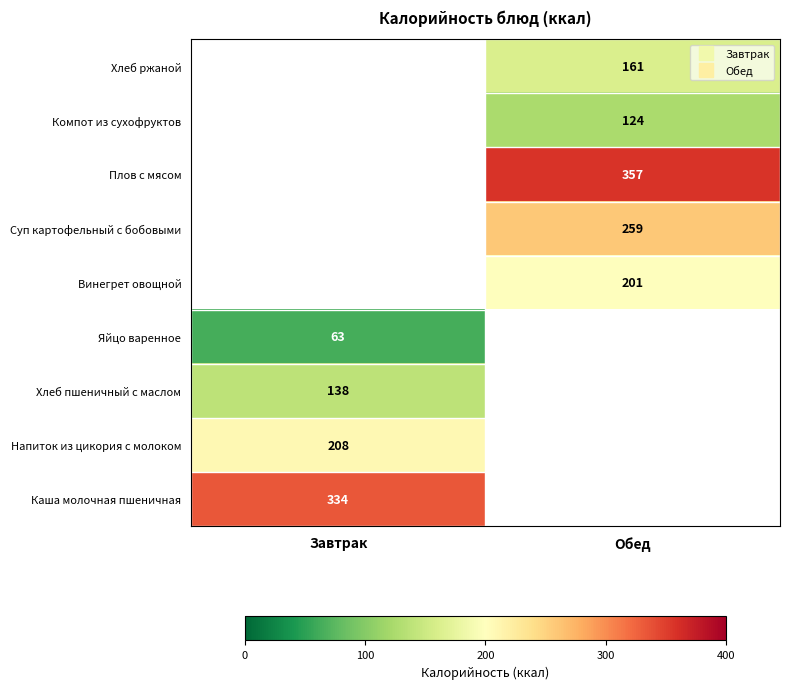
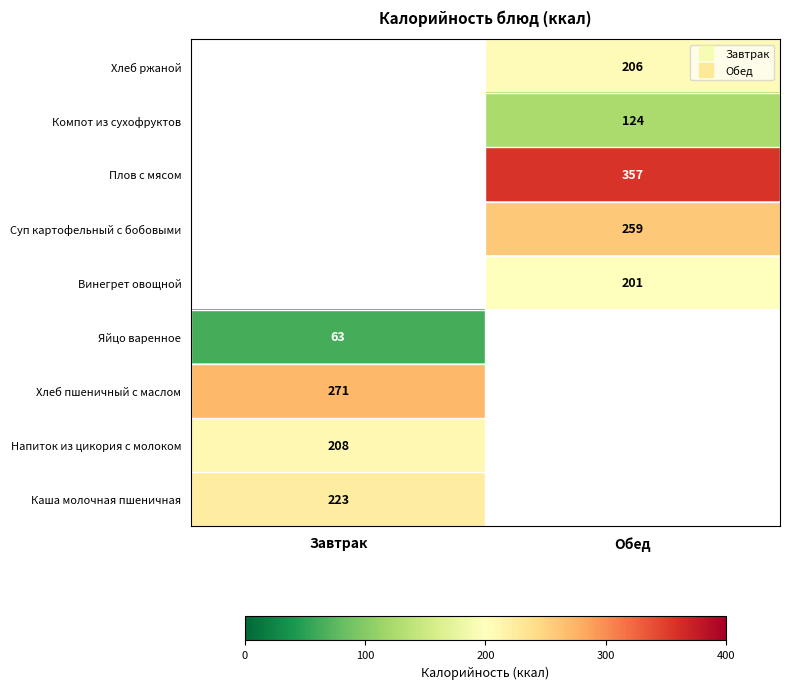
Хлеб ржаной, Обед: 161 -> 206
Хлеб пшеничный с маслом, Завтрак: 138 -> 271
Каша молочная пшеничная, Завтрак: 334 -> 223
